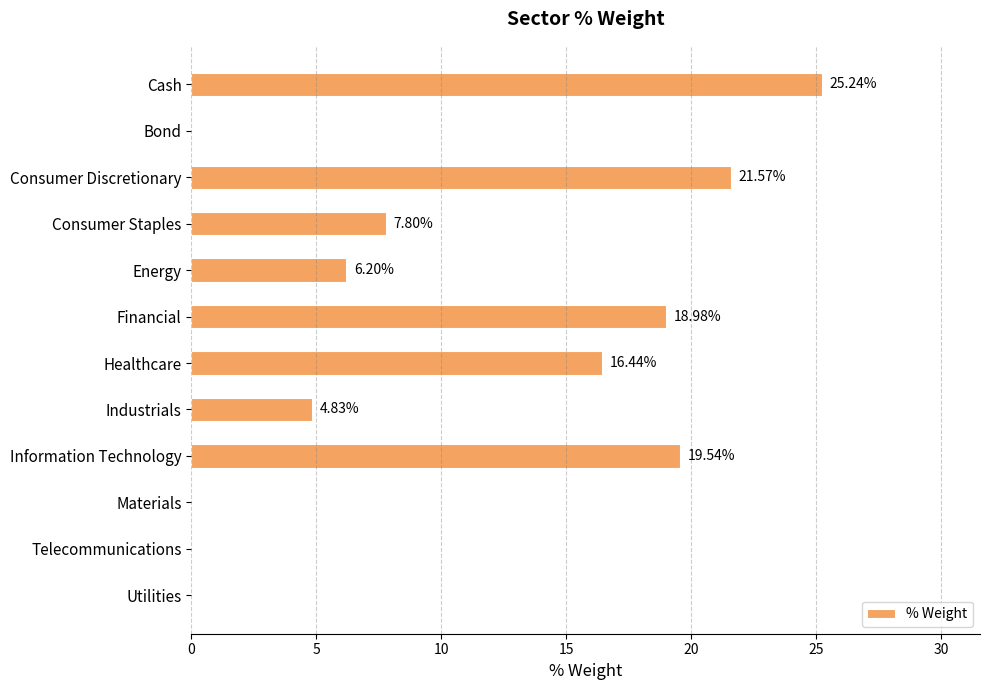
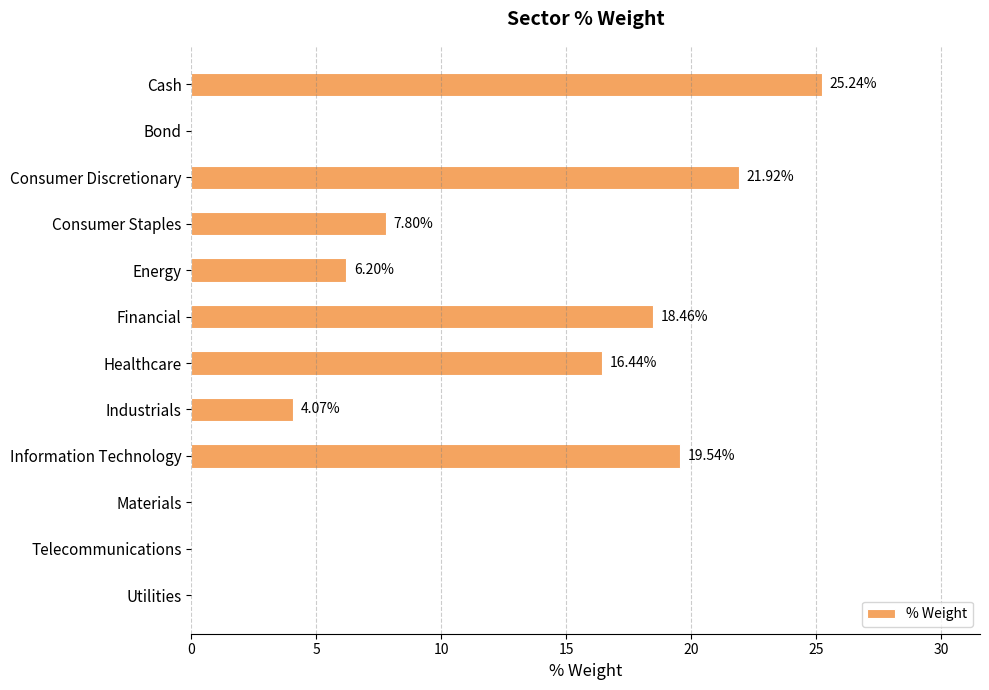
Consumer Discretionary: 21.57% -> 21.92%
Financial: 18.98% -> 18.46%
Industrials: 4.83% -> 4.07%
